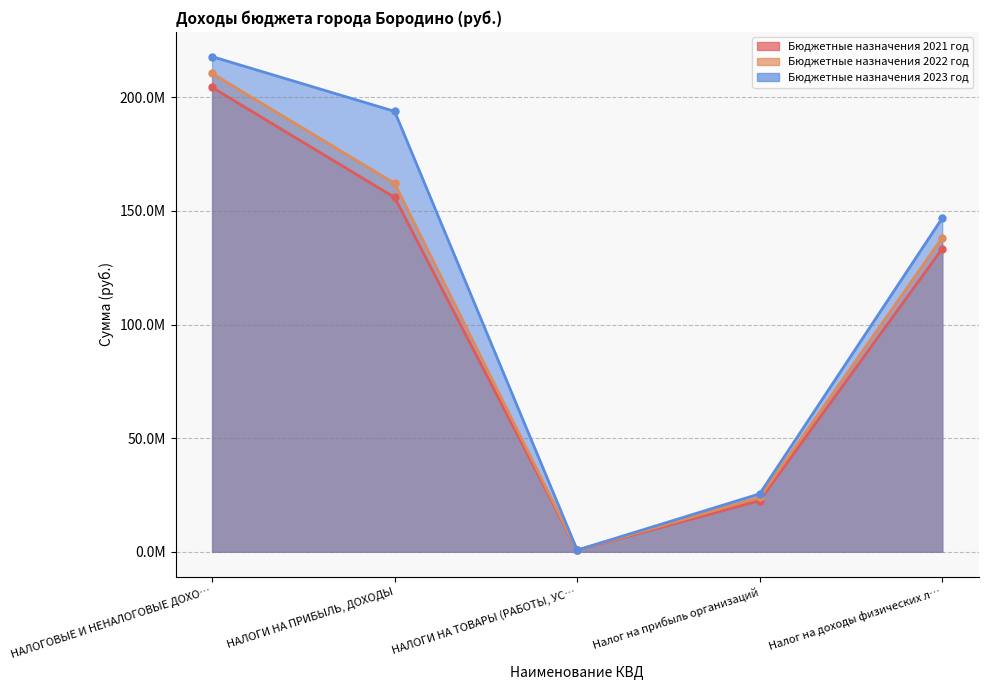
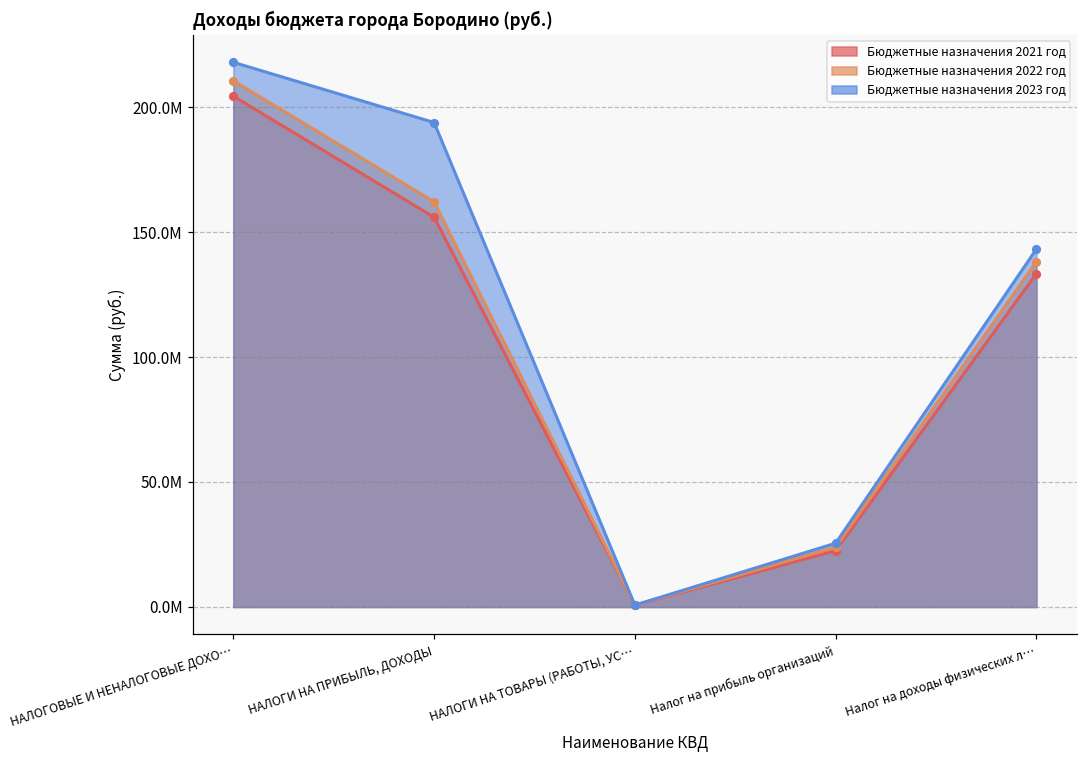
Бюджетные назначения 2023 год, Налог на доходы физических л…: 147000000 -> 143000000
